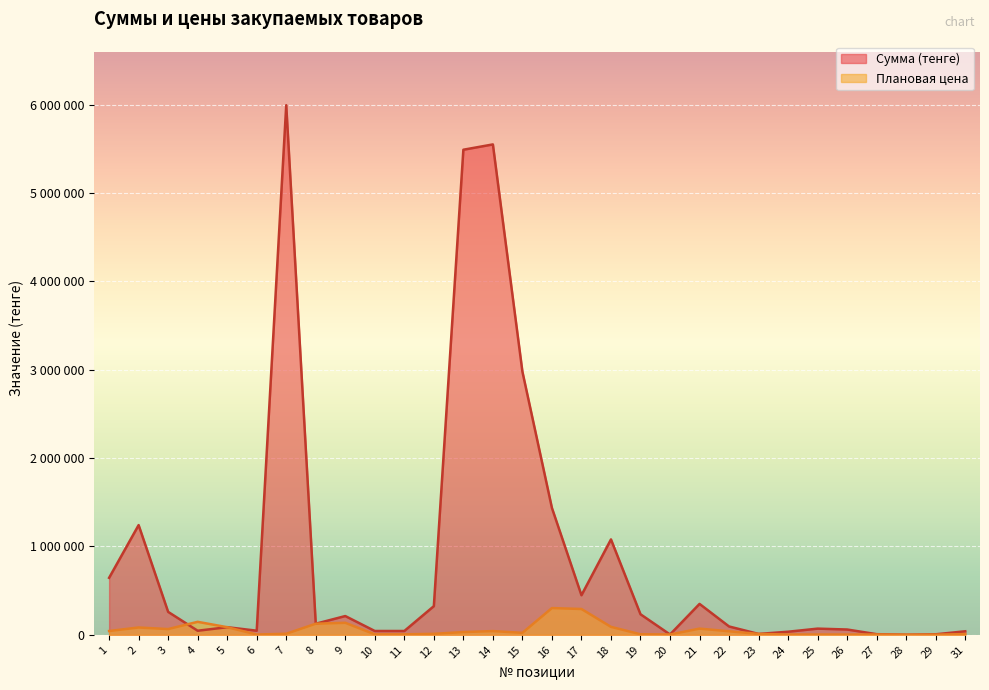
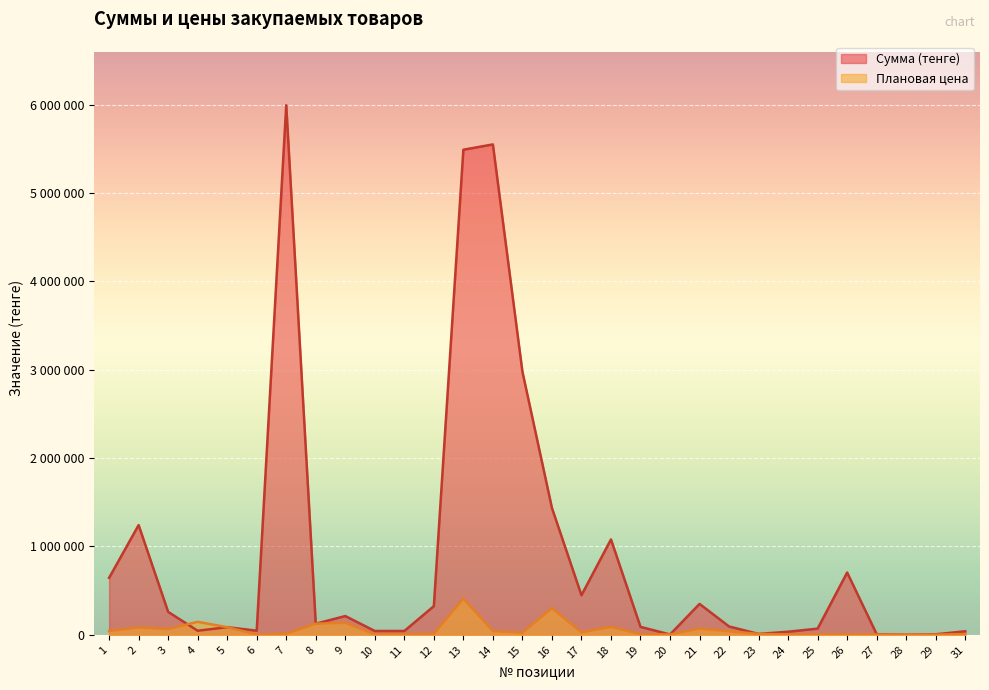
Плановая цена, 13: 0 -> 400000
Плановая цена, 17: 300000 -> 0
Сумма (тенге), 19: 200000 -> 100000
Сумма (тенге), 26: 100000 -> 700000
